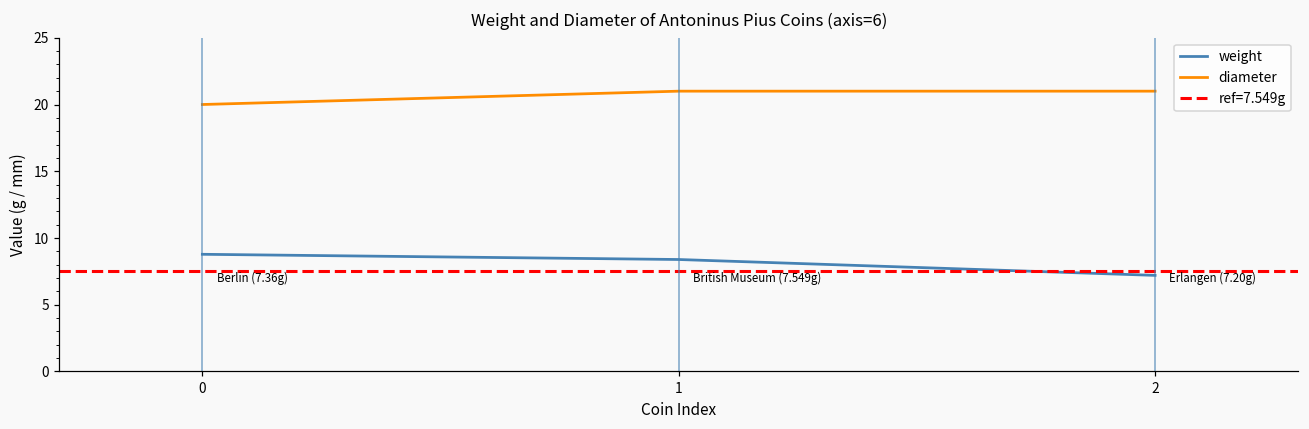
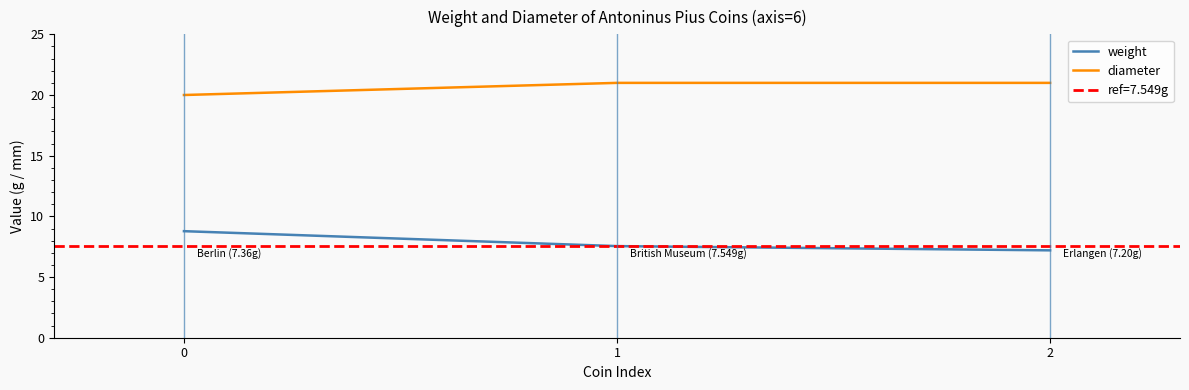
weight, 1: 8.4 -> 7.5
